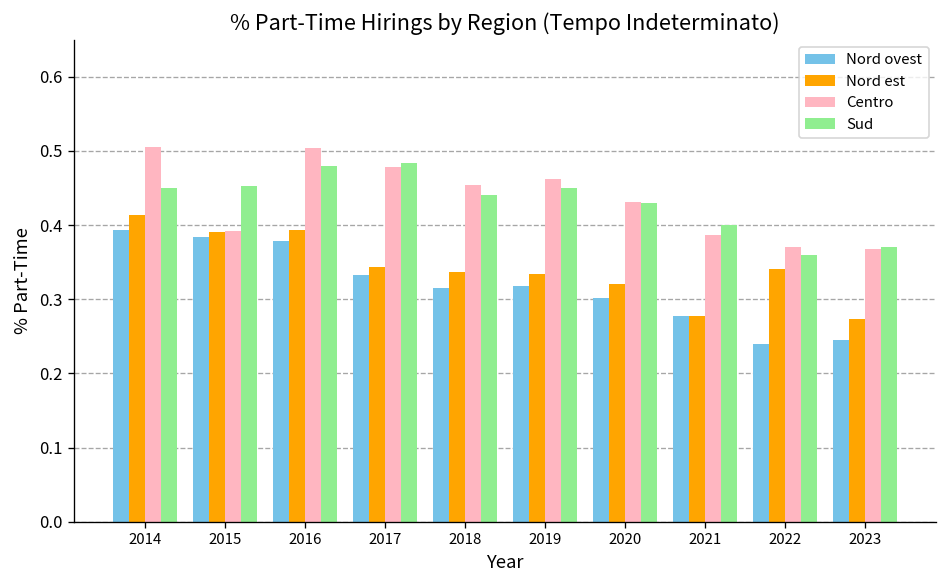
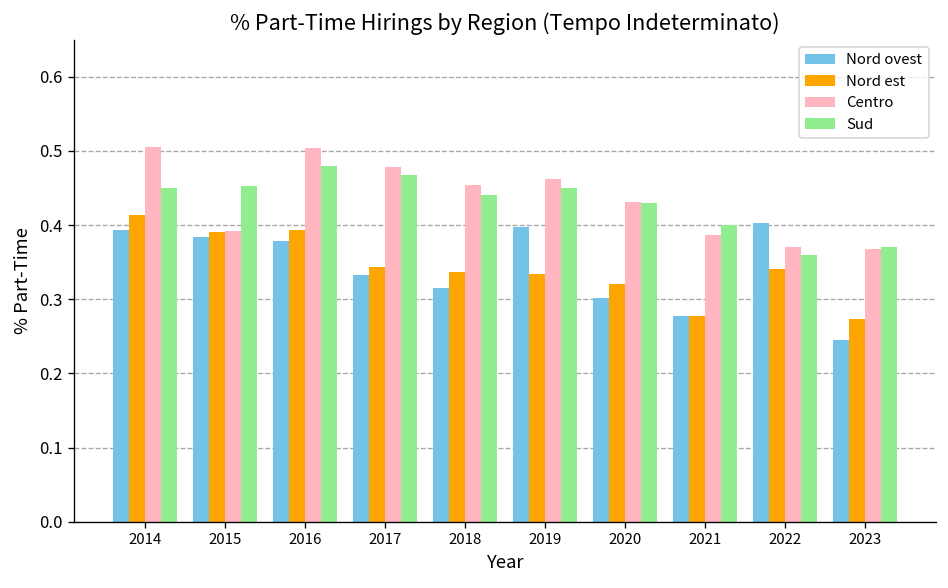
Sud, 2017: 0.48 -> 0.47
Nord ovest, 2019: 0.32 -> 0.40
Nord ovest, 2022: 0.24 -> 0.40
